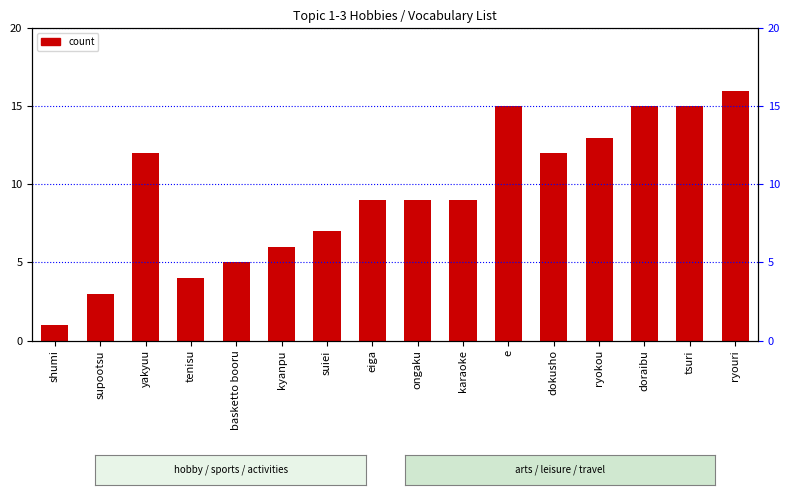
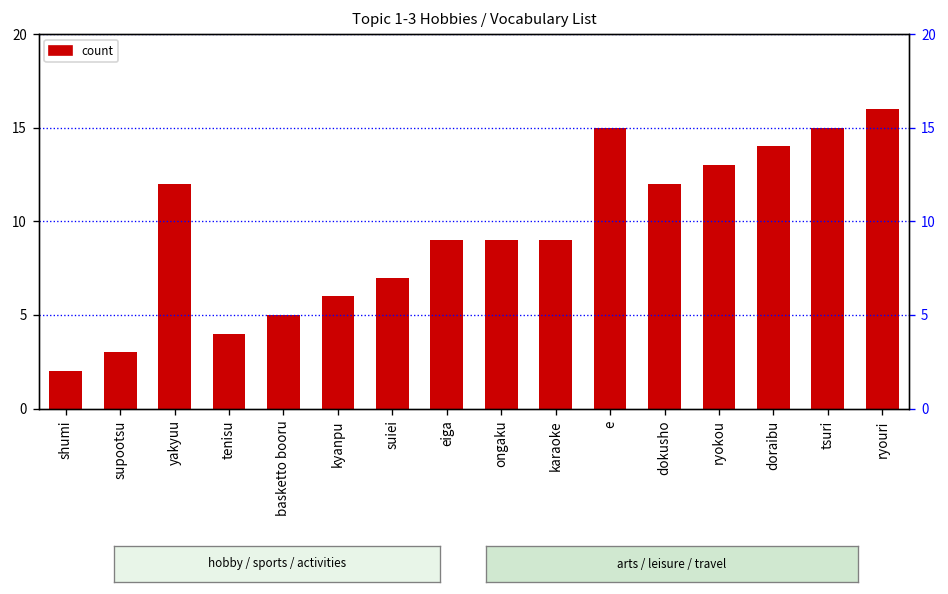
shumi: 1 -> 2
doraibu: 15 -> 14
